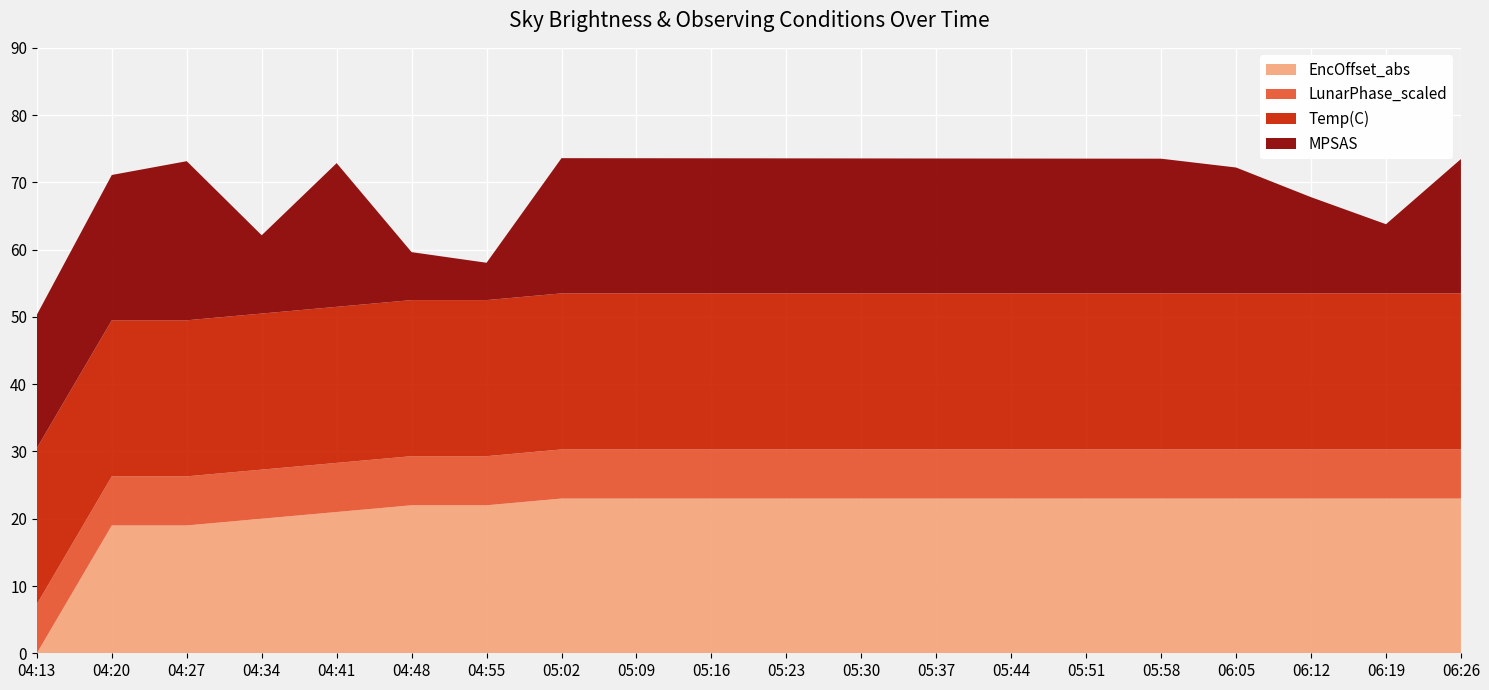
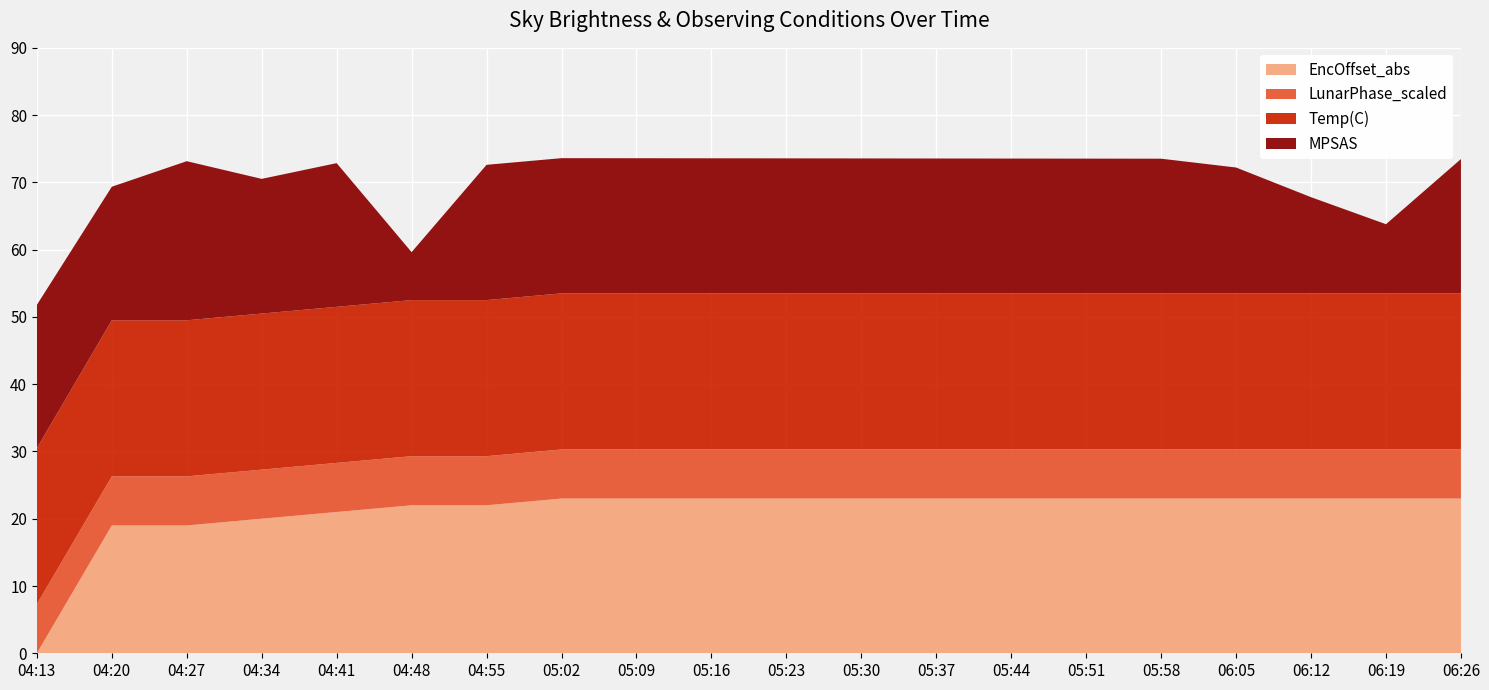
MPSAS, 04:13: 20 -> 21
MPSAS, 04:20: 22 -> 20
MPSAS, 04:34: 12 -> 20
MPSAS, 04:55: 6 -> 20
